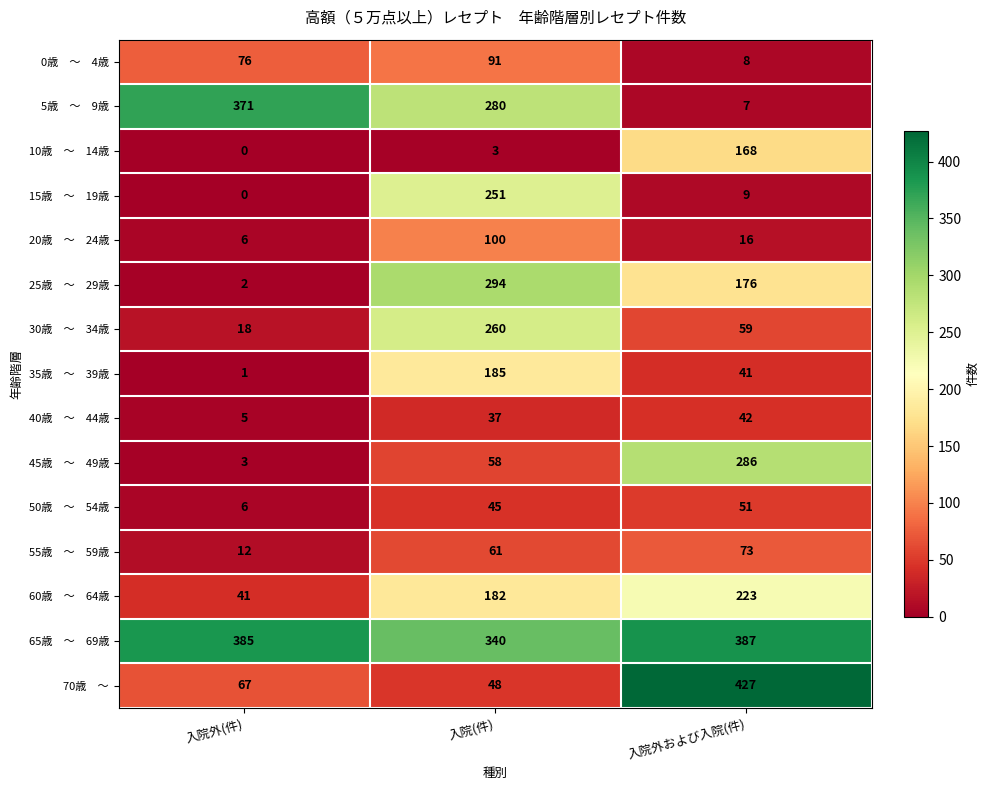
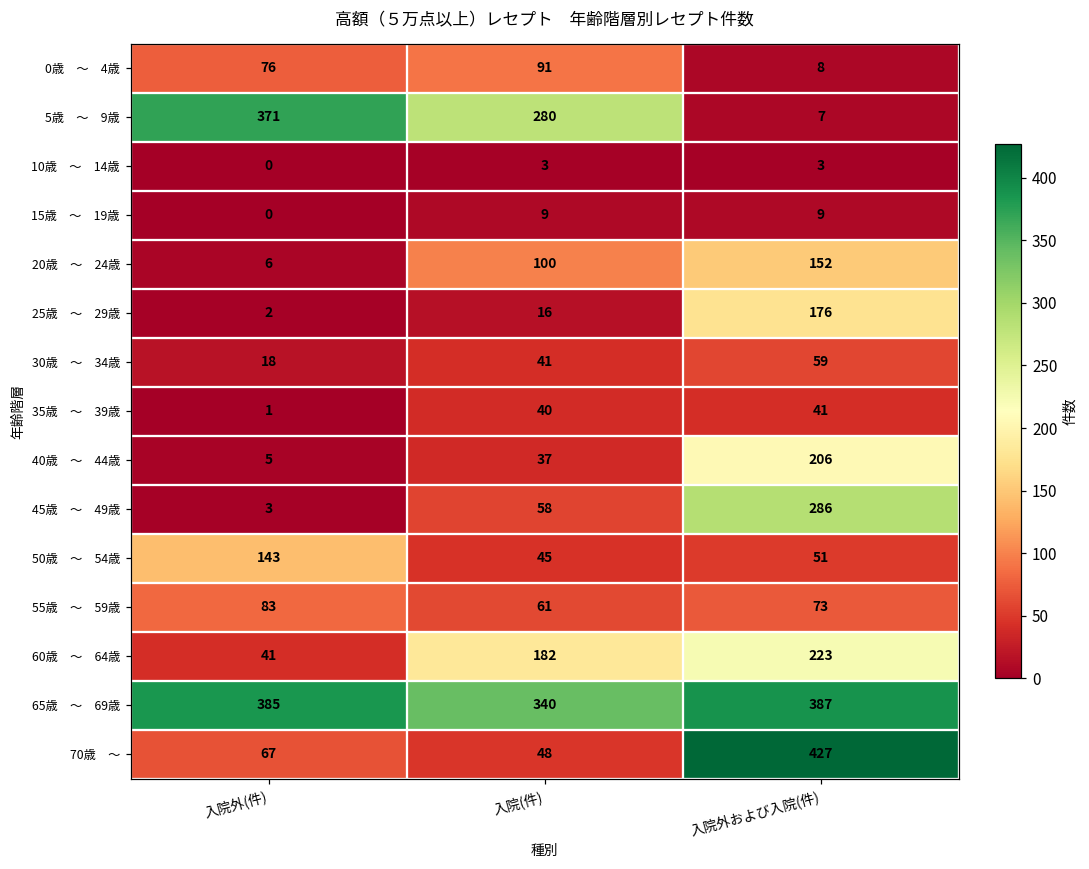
10歳 ～ 14歳, 入院外および入院(件): 168 -> 3
15歳 ～ 19歳, 入院(件): 251 -> 9
20歳 ～ 24歳, 入院外および入院(件): 16 -> 152
25歳 ～ 29歳, 入院(件): 294 -> 16
30歳 ～ 34歳, 入院(件): 260 -> 41
35歳 ～ 39歳, 入院(件): 185 -> 40
40歳 ～ 44歳, 入院外および入院(件): 42 -> 206
50歳 ～ 54歳, 入院外(件): 6 -> 143
55歳 ～ 59歳, 入院外(件): 12 -> 83
